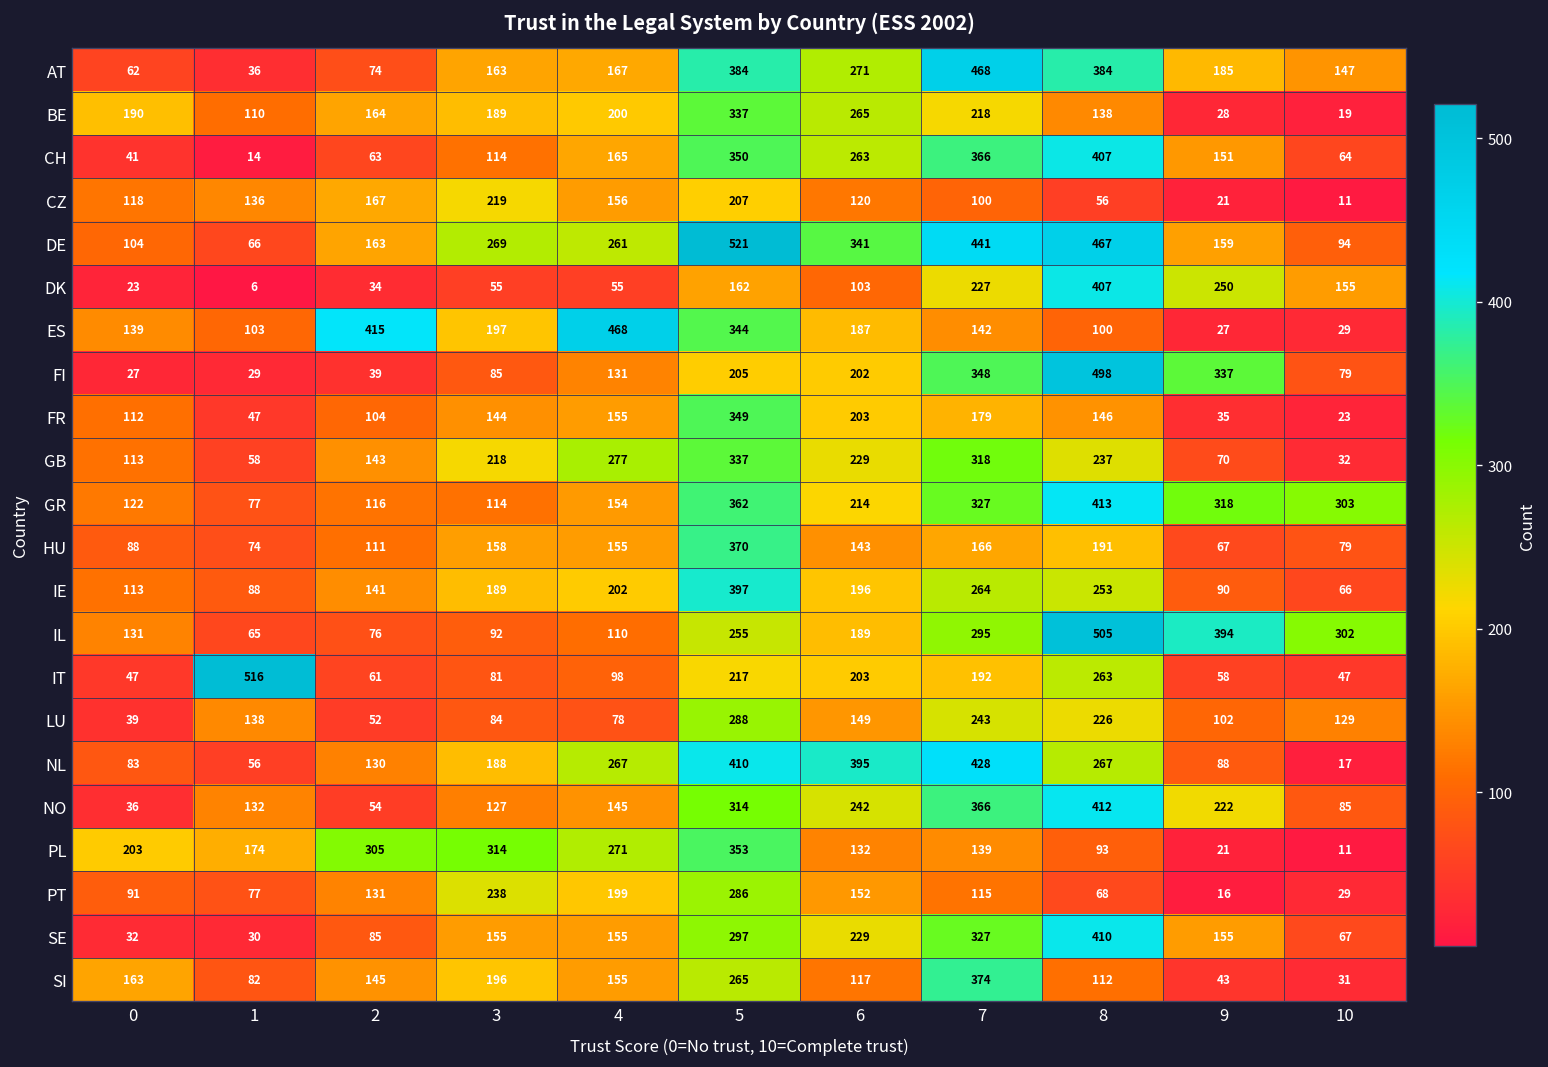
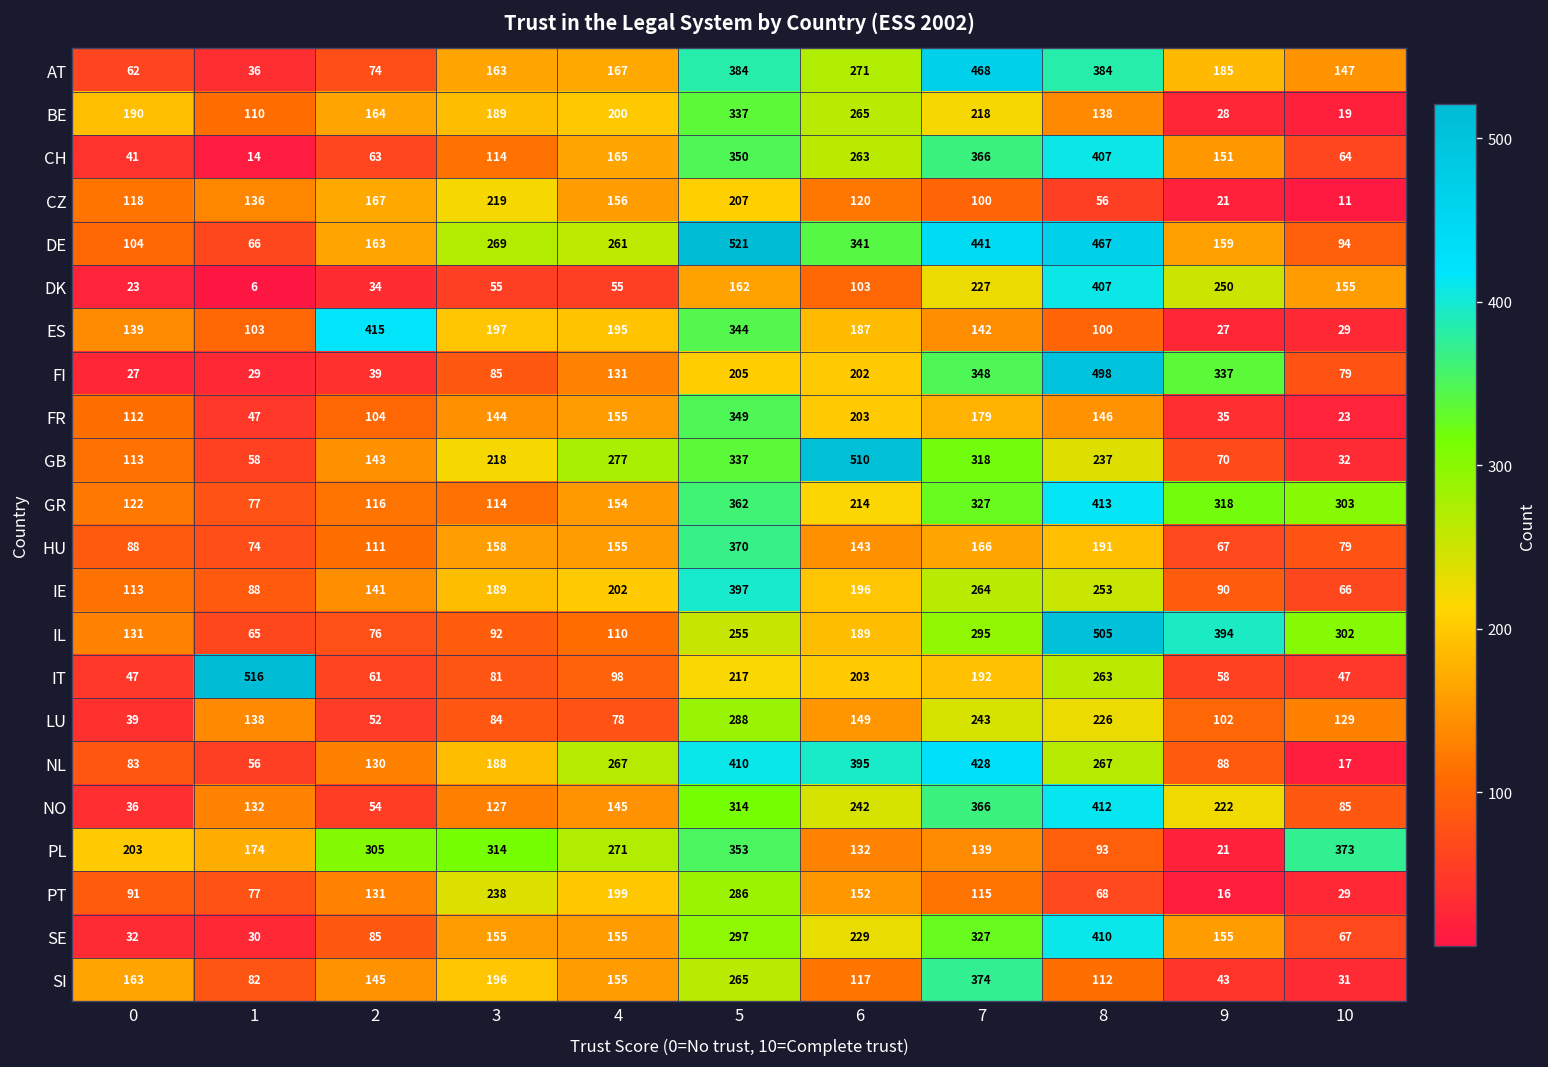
ES, 4: 468 -> 195
GB, 6: 229 -> 510
PL, 10: 11 -> 373
